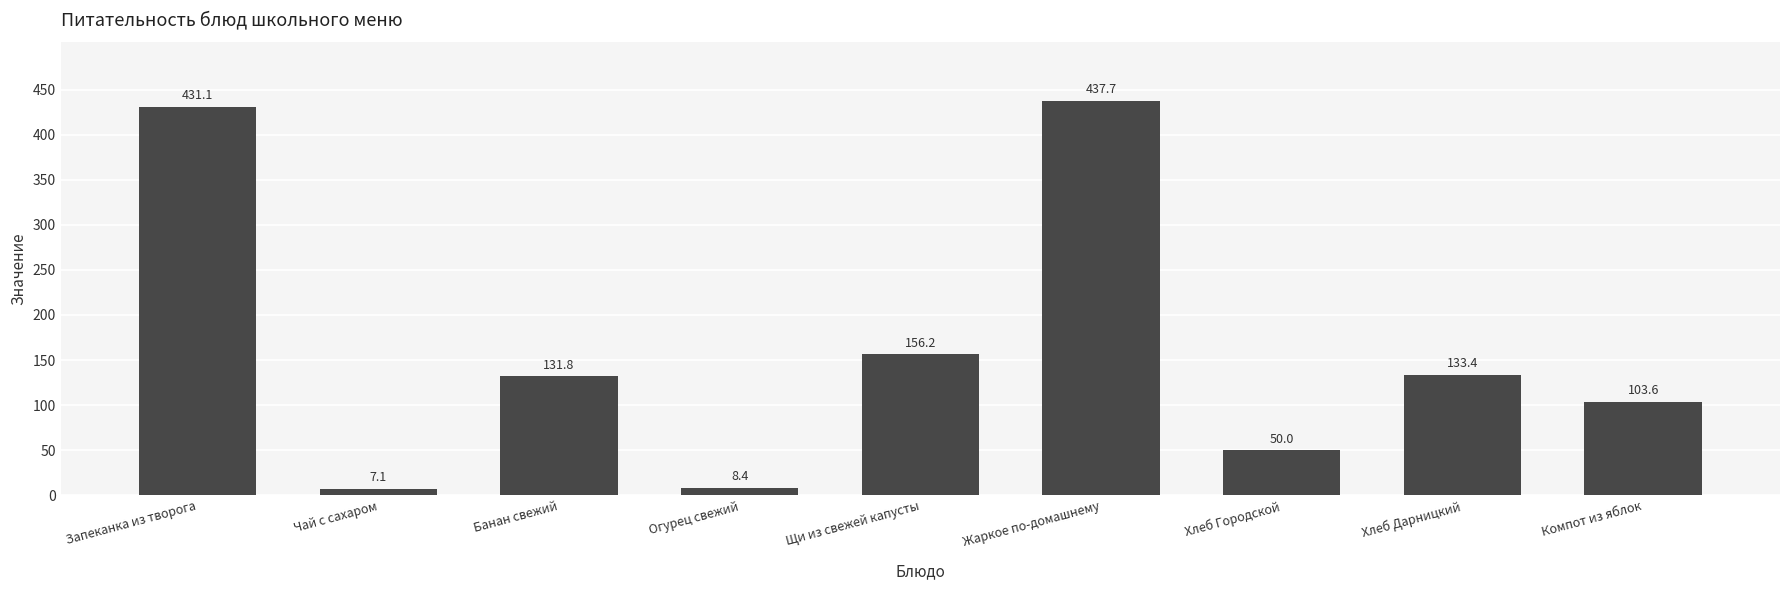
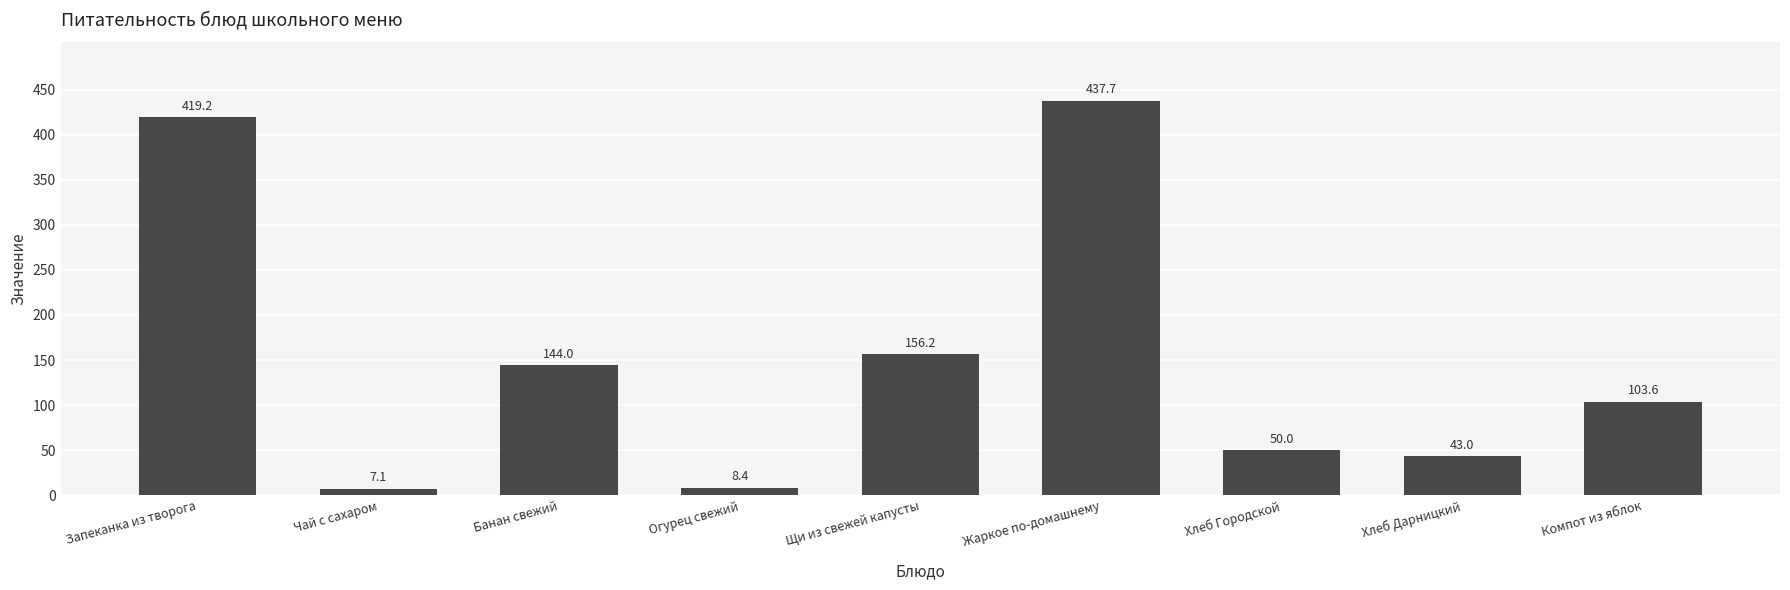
Запеканка из творога: 431.1 -> 419.2
Банан свежий: 131.8 -> 144.0
Хлеб Дарницкий: 133.4 -> 43.0
